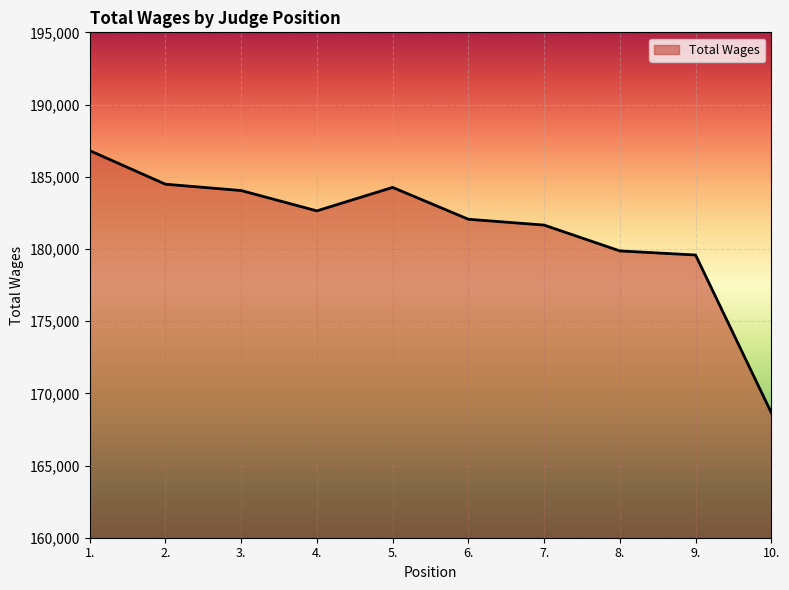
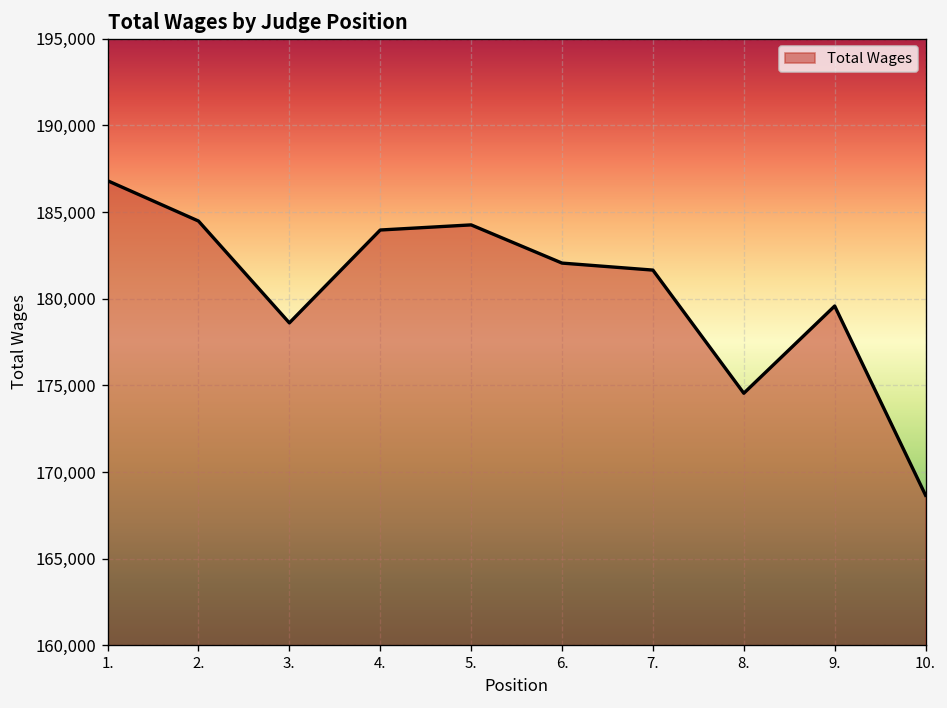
3.: 184,000 -> 178,600
4.: 182,600 -> 184,000
8.: 179,900 -> 174,500
